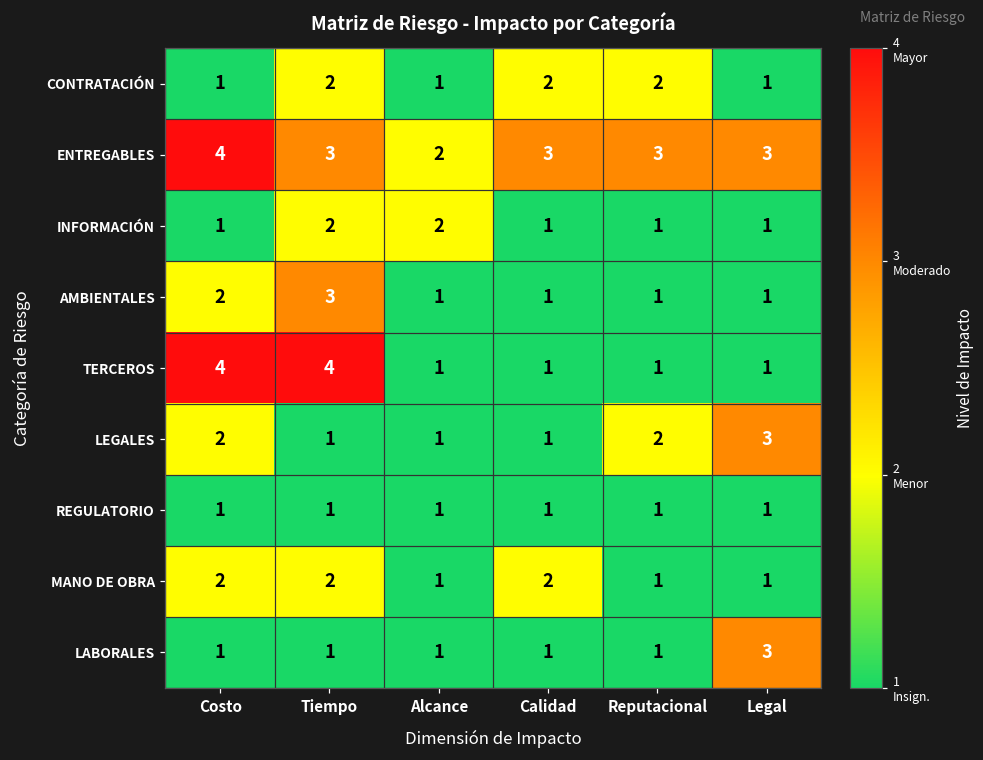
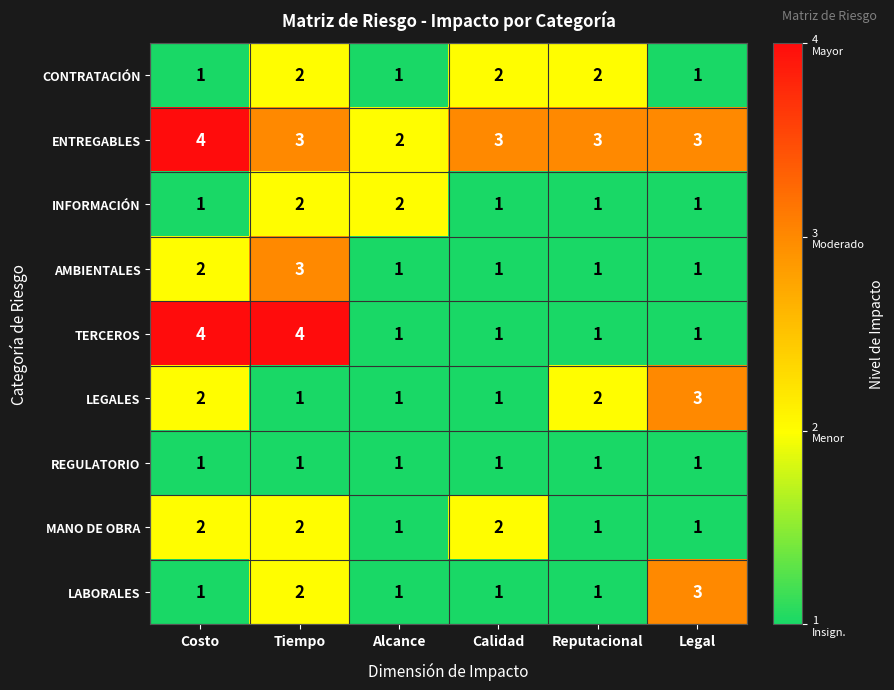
LABORALES, Tiempo: 1 -> 2
